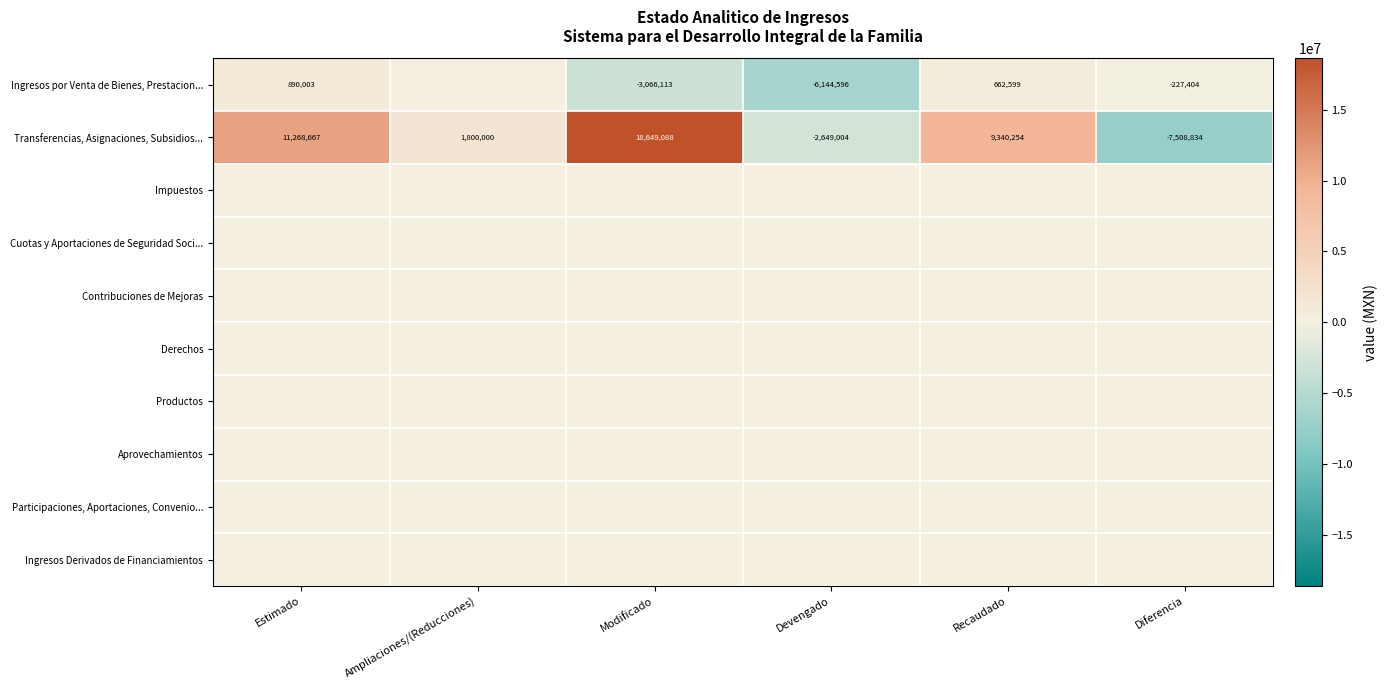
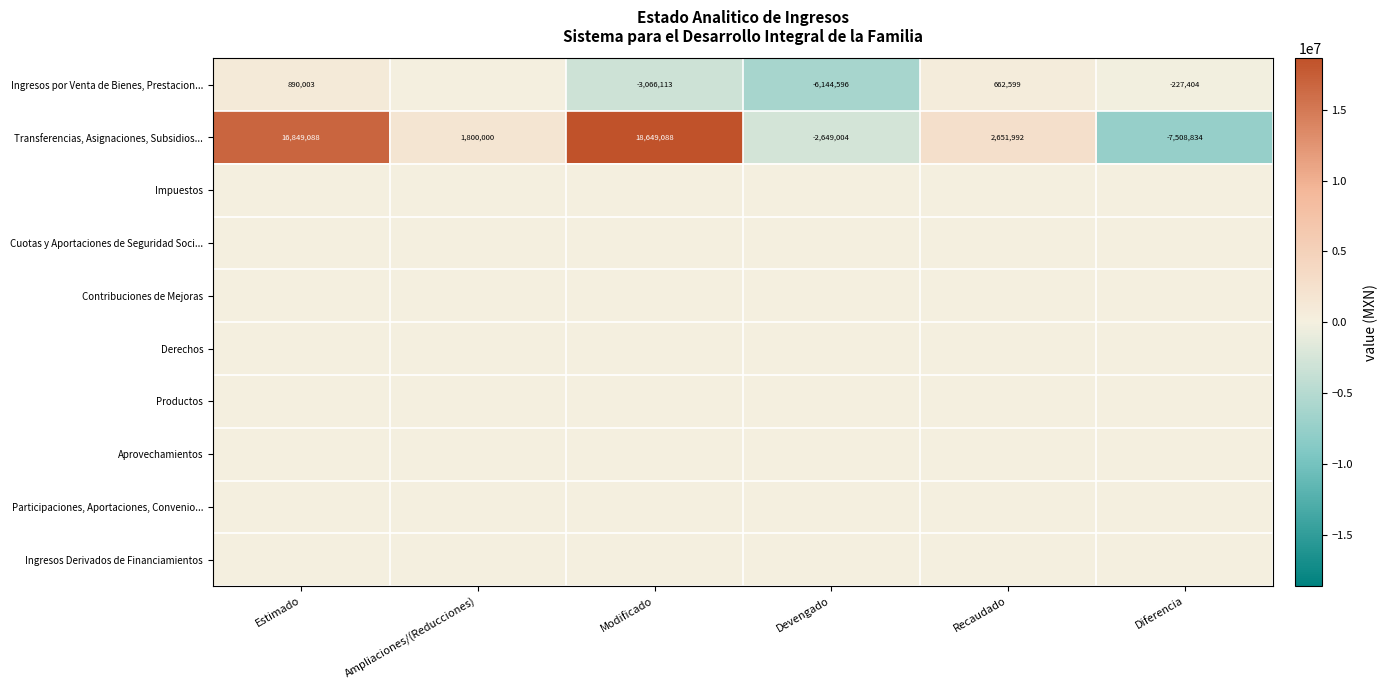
Transferencias, Asignaciones, Subsidios..., Estimado: 11,268,667 -> 16,849,088
Transferencias, Asignaciones, Subsidios..., Recaudado: 9,340,254 -> 2,651,992
